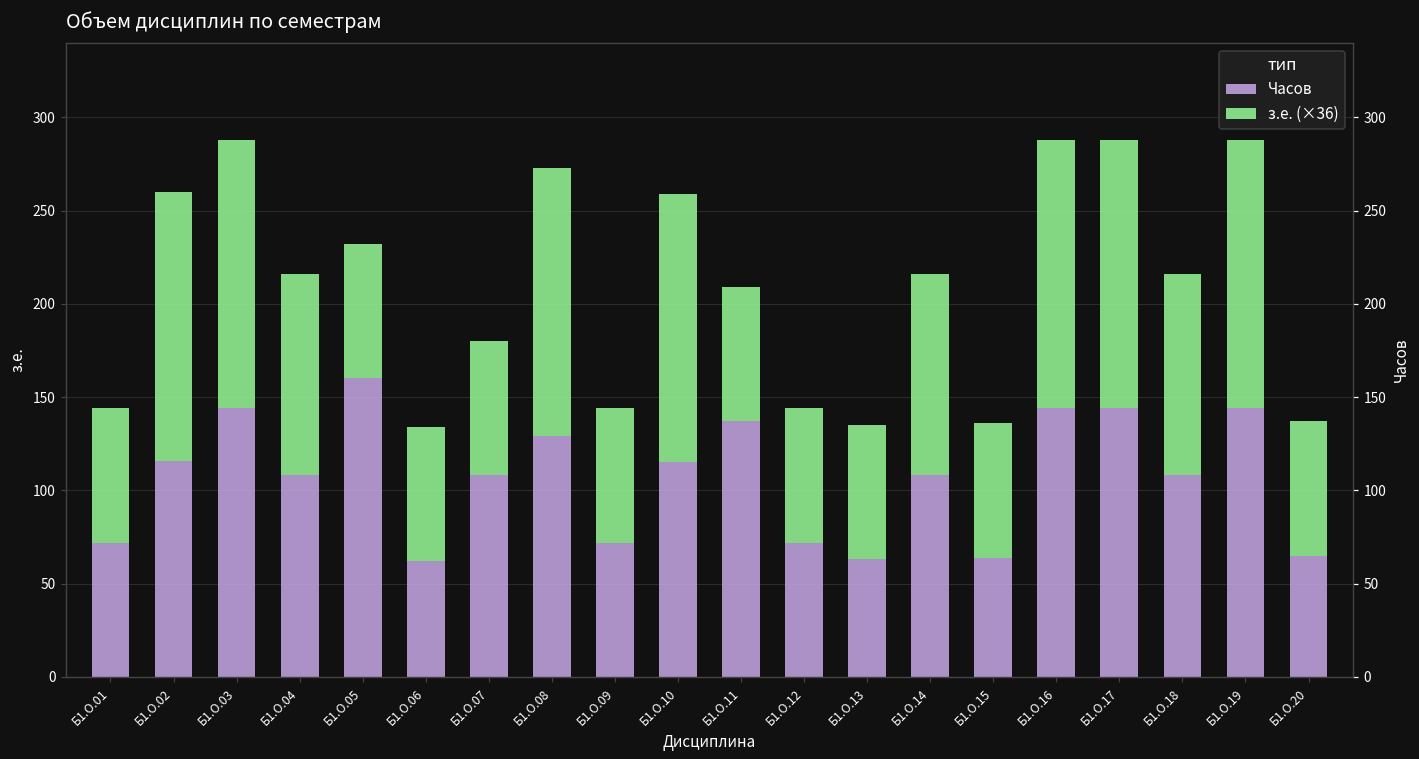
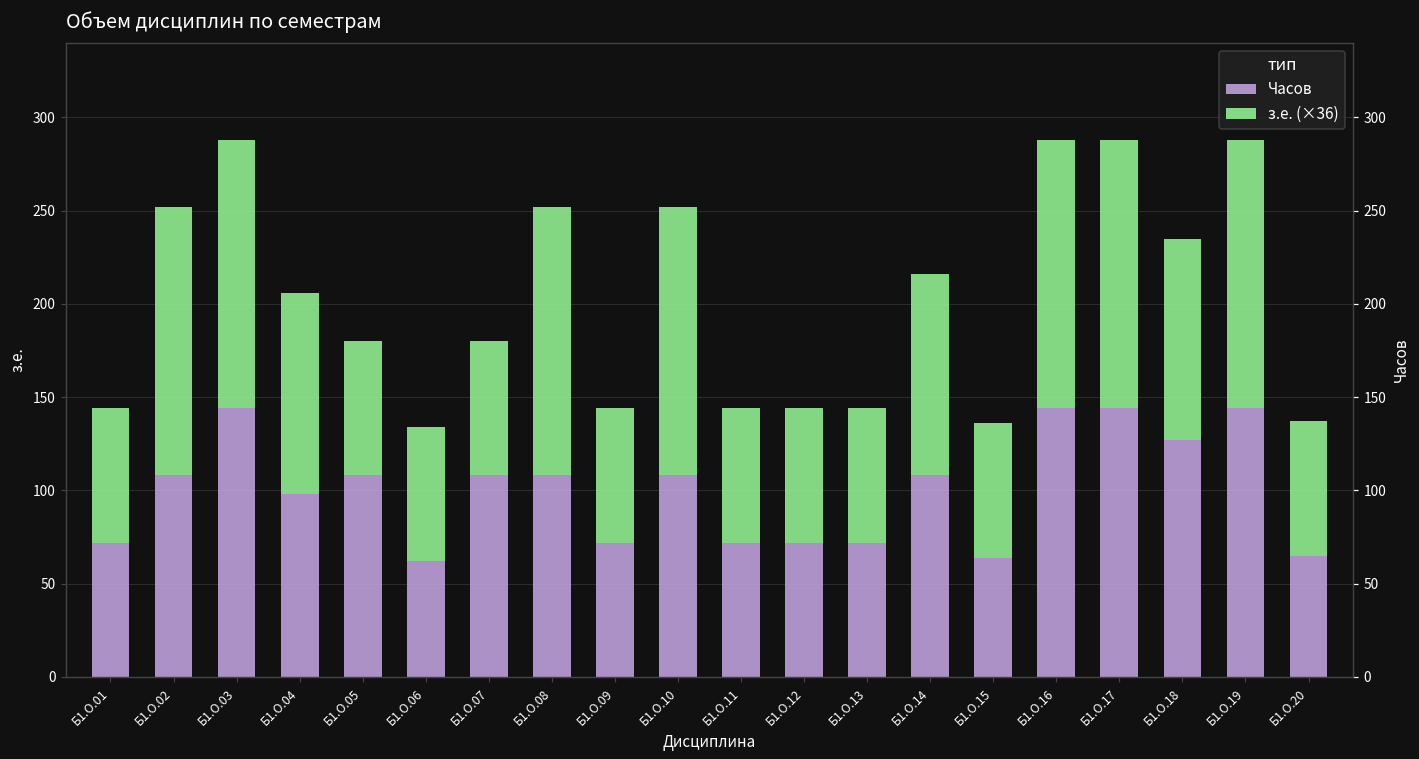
Часов, Б1.О.02: 116 -> 108
Часов, Б1.О.04: 108 -> 98
Часов, Б1.О.05: 160 -> 108
Часов, Б1.О.08: 129 -> 108
Часов, Б1.О.10: 115 -> 108
Часов, Б1.О.11: 137 -> 72
Часов, Б1.О.13: 63 -> 72
Часов, Б1.О.18: 108 -> 127
